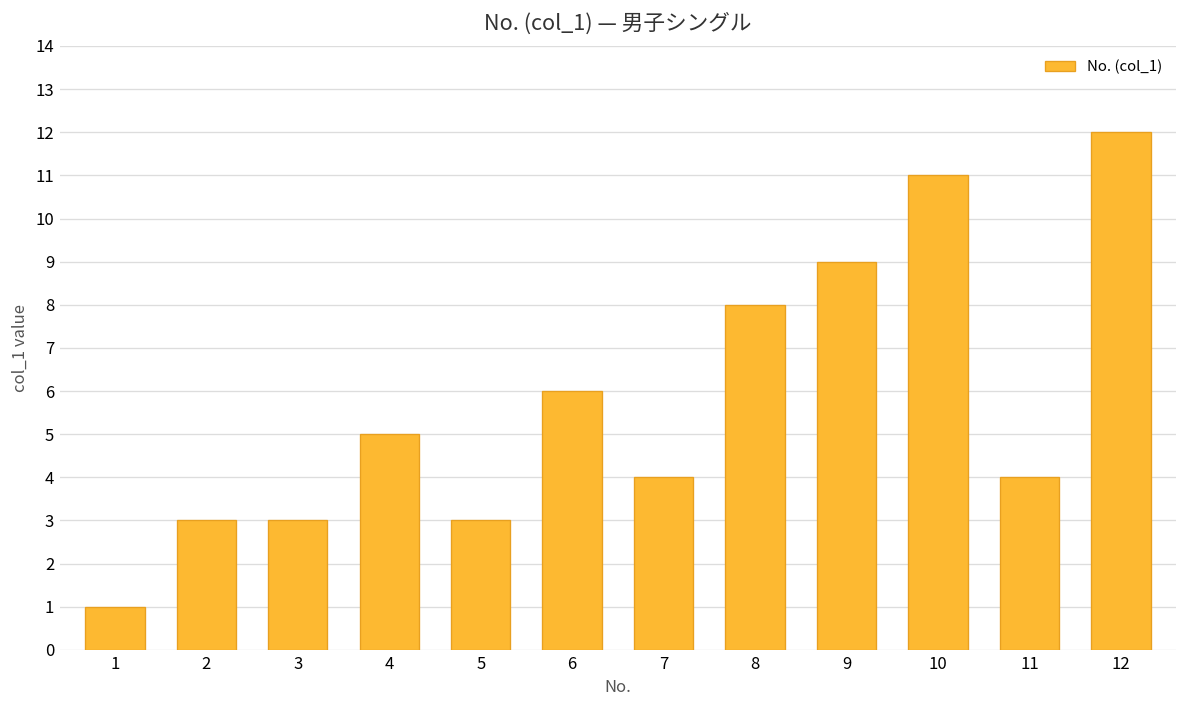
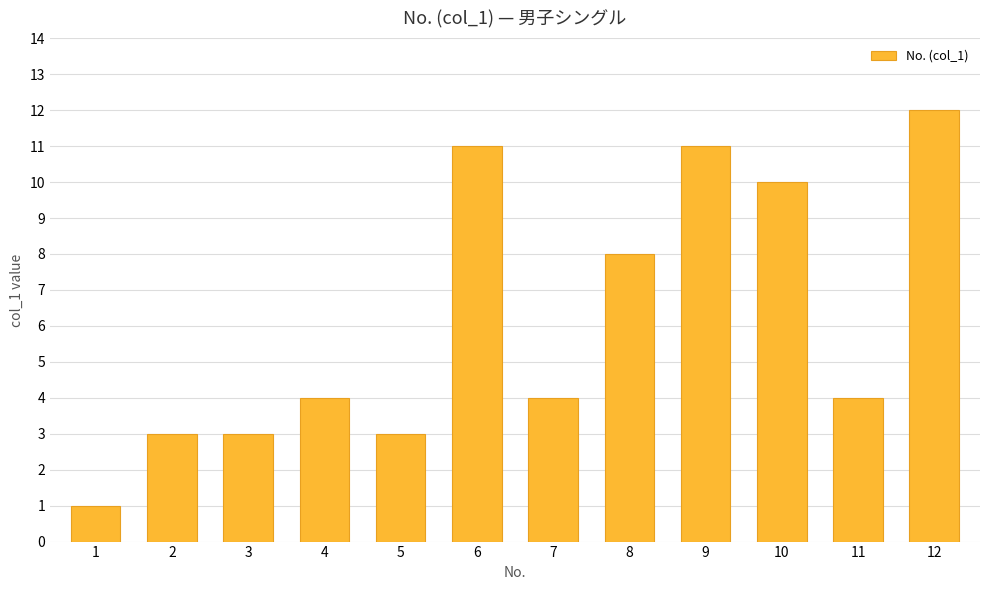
4: 5 -> 4
6: 6 -> 11
9: 9 -> 11
10: 11 -> 10
